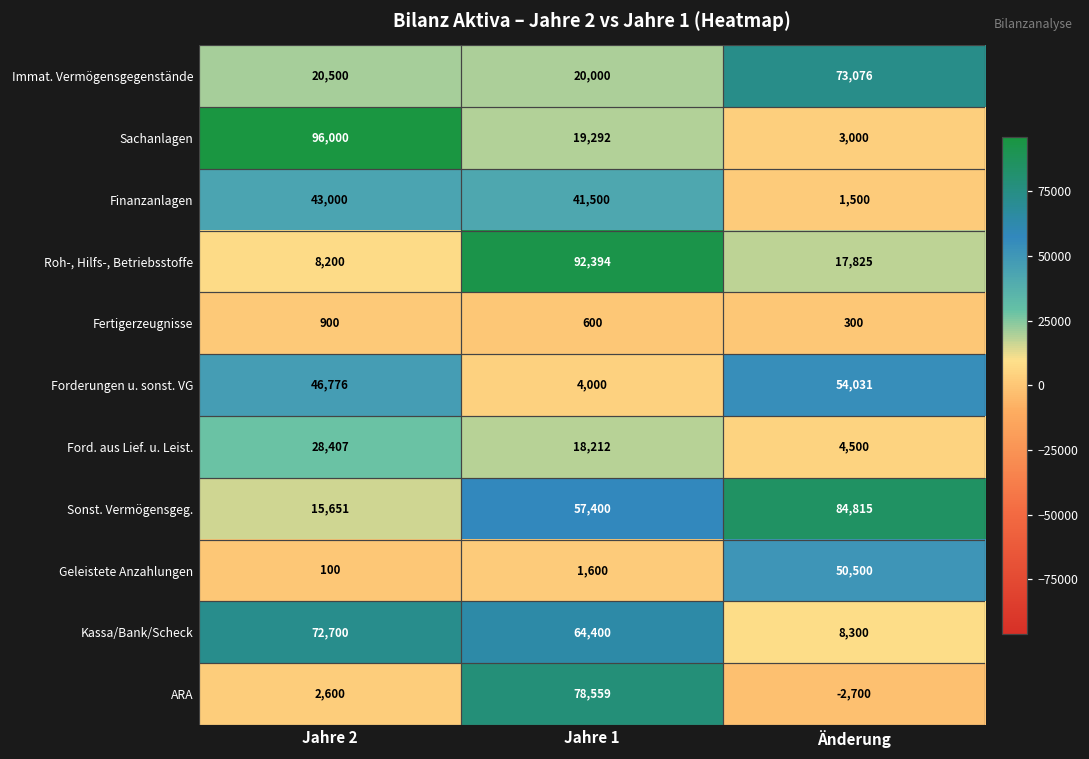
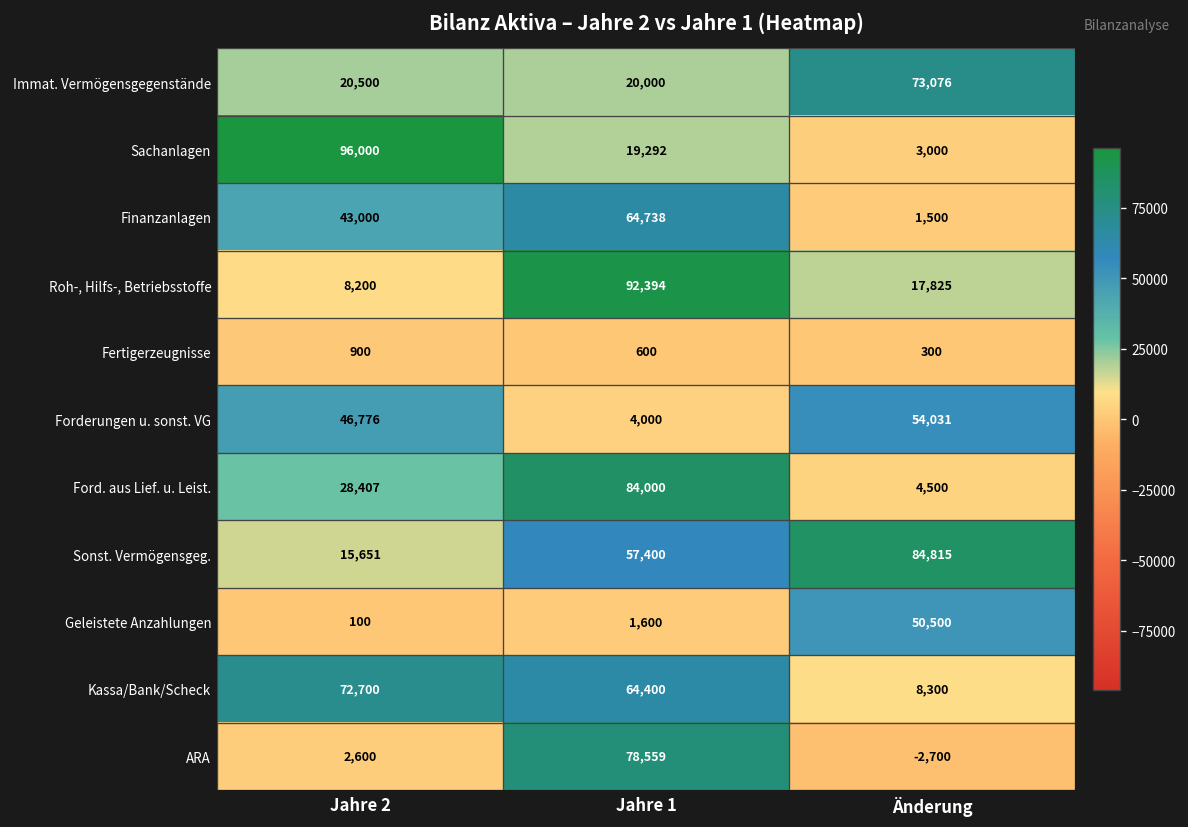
Finanzanlagen, Jahre 1: 41,500 -> 64,738
Ford. aus Lief. u. Leist., Jahre 1: 18,212 -> 84,000
